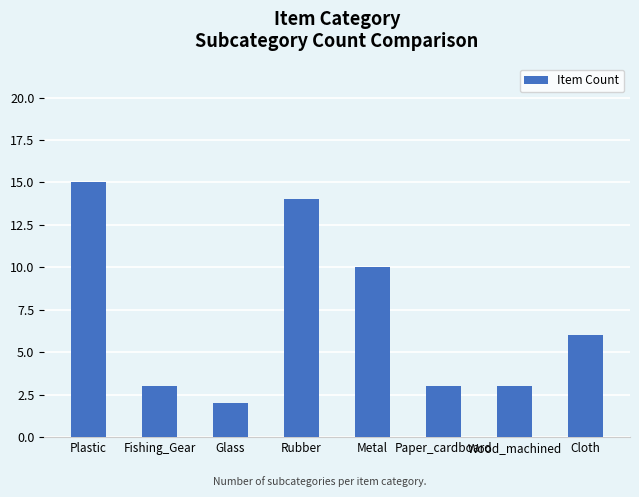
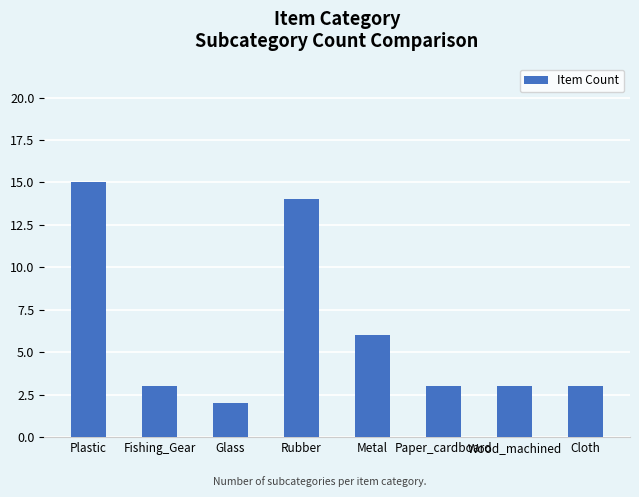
Metal: 10 -> 6
Cloth: 6 -> 3
